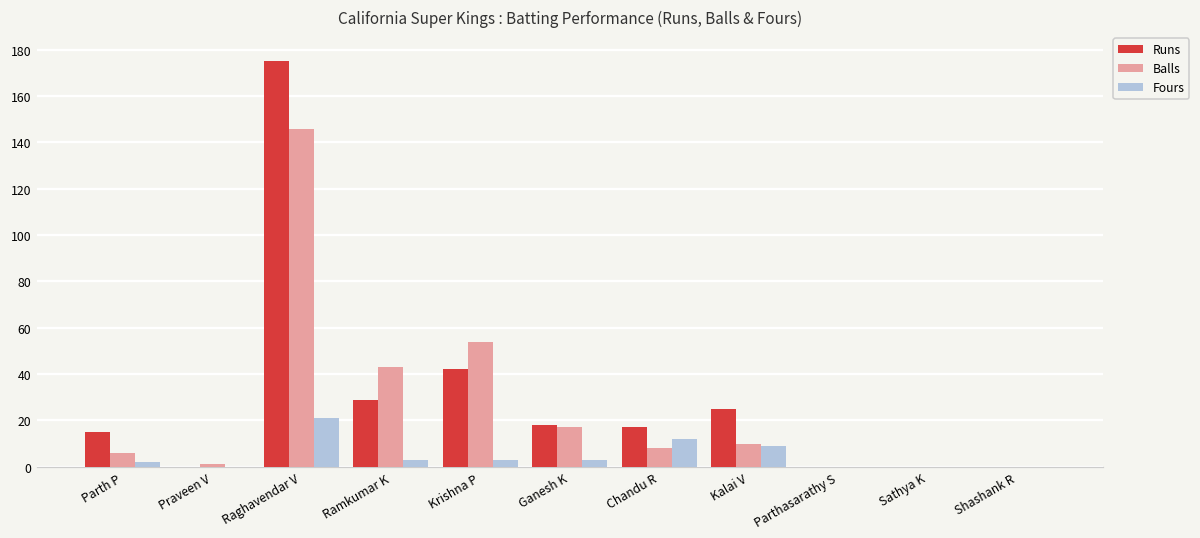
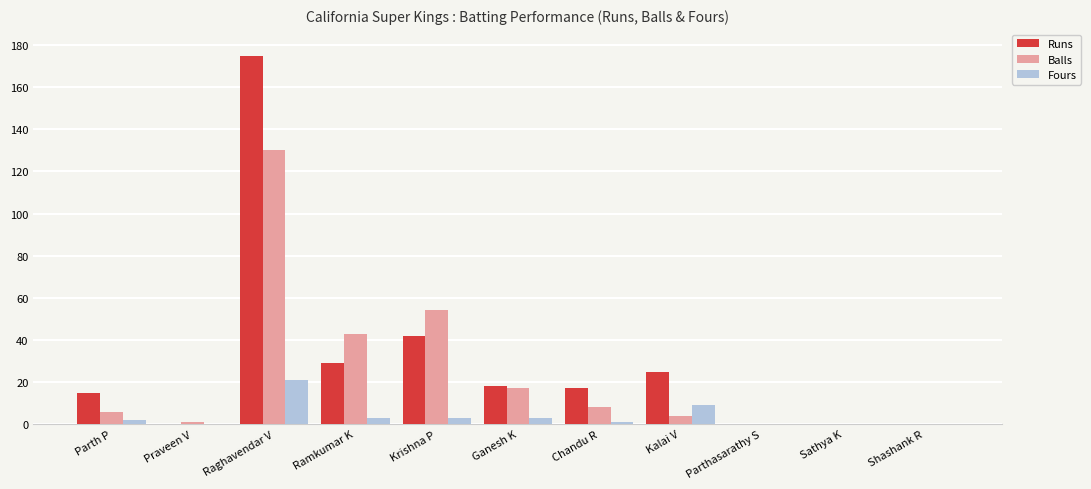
Balls, Raghavendar V: 146 -> 130
Fours, Chandu R: 12 -> 1
Balls, Kalai V: 10 -> 4
